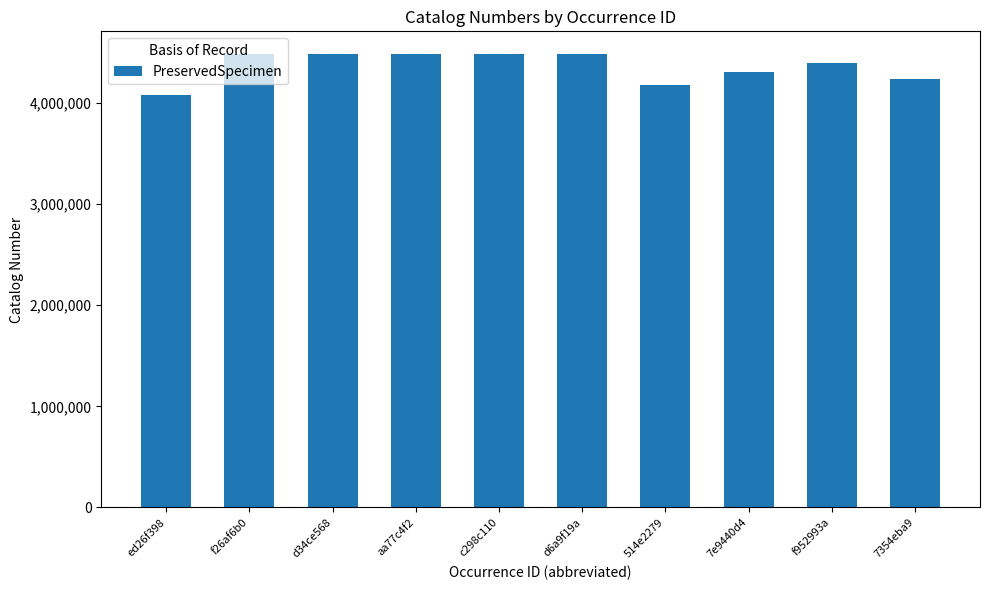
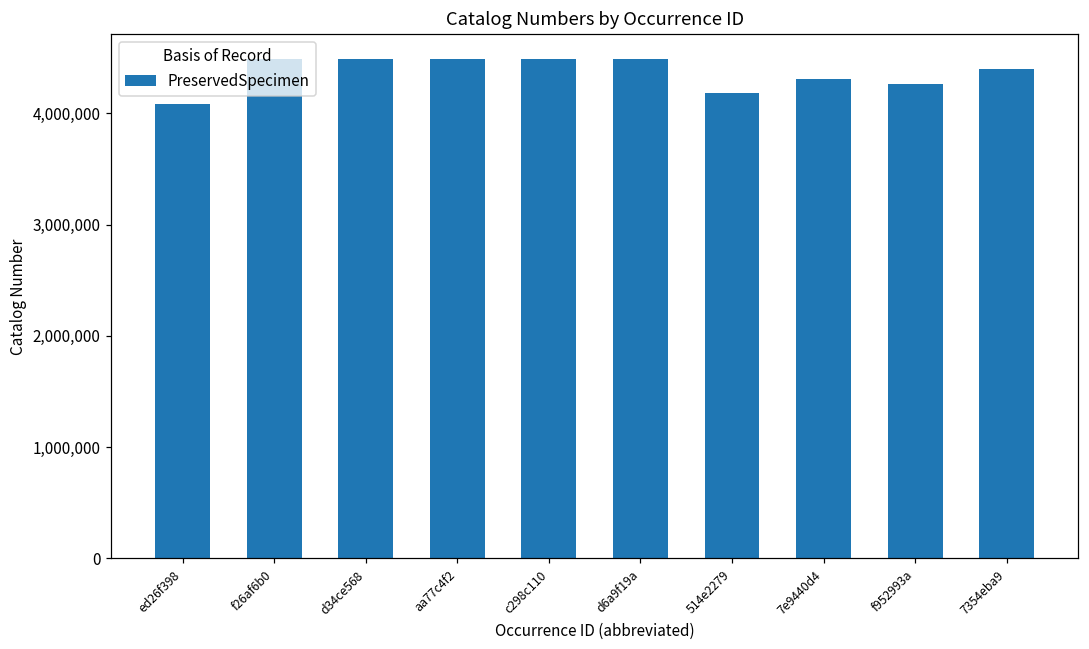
f952993a: 4,400,000 -> 4,260,000
7354eba9: 4,240,000 -> 4,400,000
